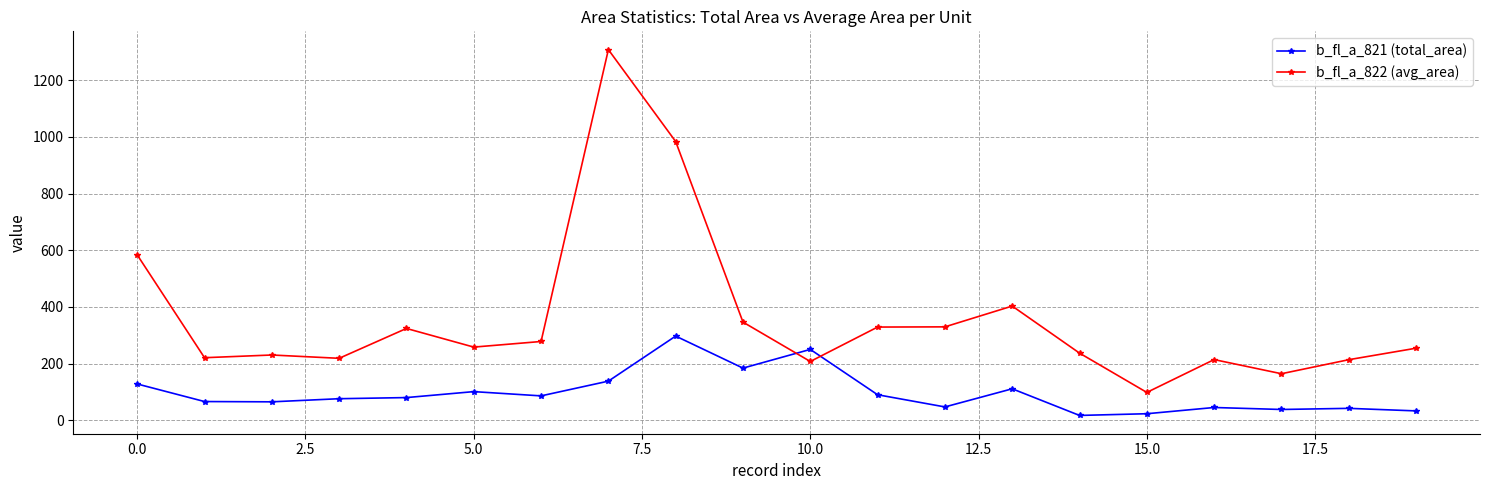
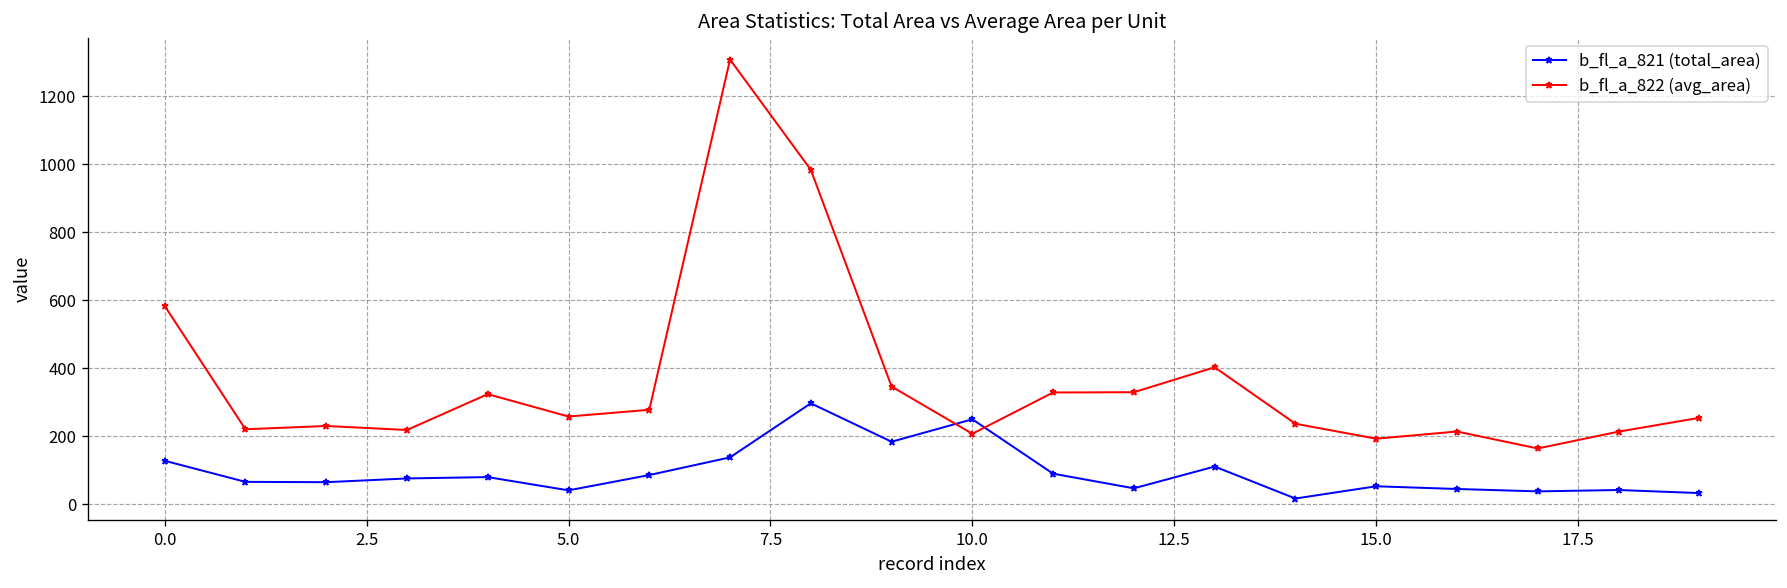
b_fl_a_821 (total_area), 5.0: 100 -> 40
b_fl_a_821 (total_area), 15.0: 20 -> 50
b_fl_a_822 (avg_area), 15.0: 100 -> 190
